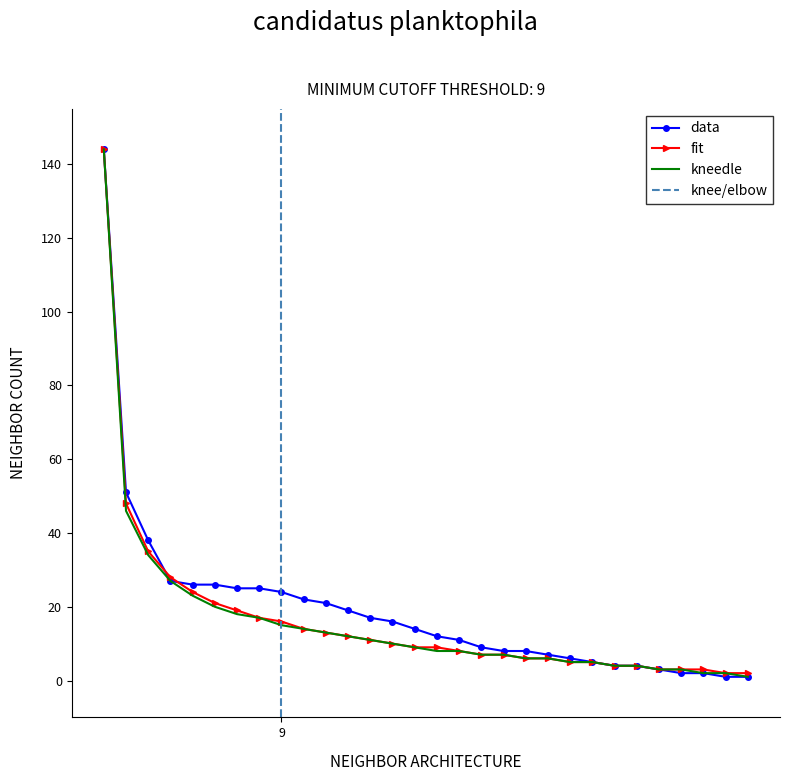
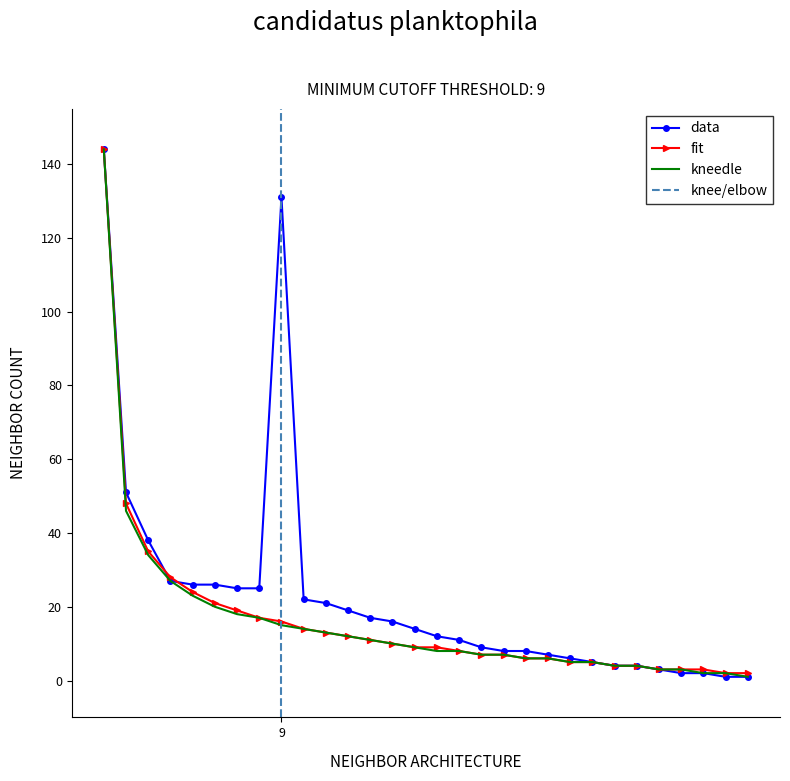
data, 9: 24 -> 131
